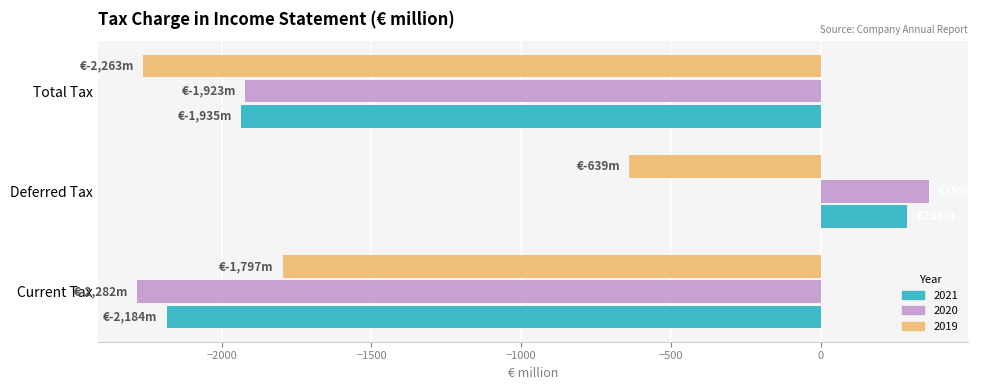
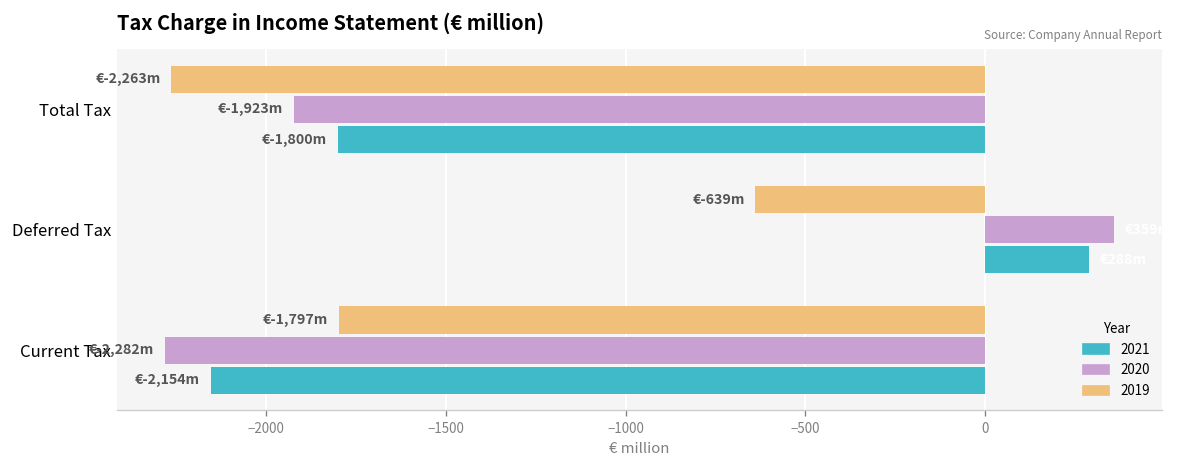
2021, Total Tax: €-1,935m -> €-1,800m
2021, Current Tax: €-2,184m -> €-2,154m
